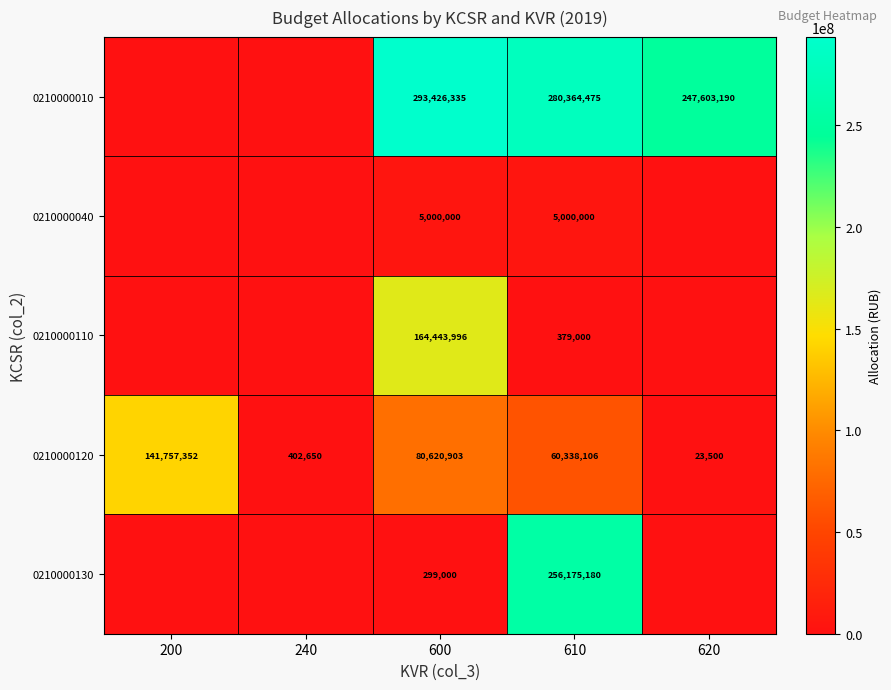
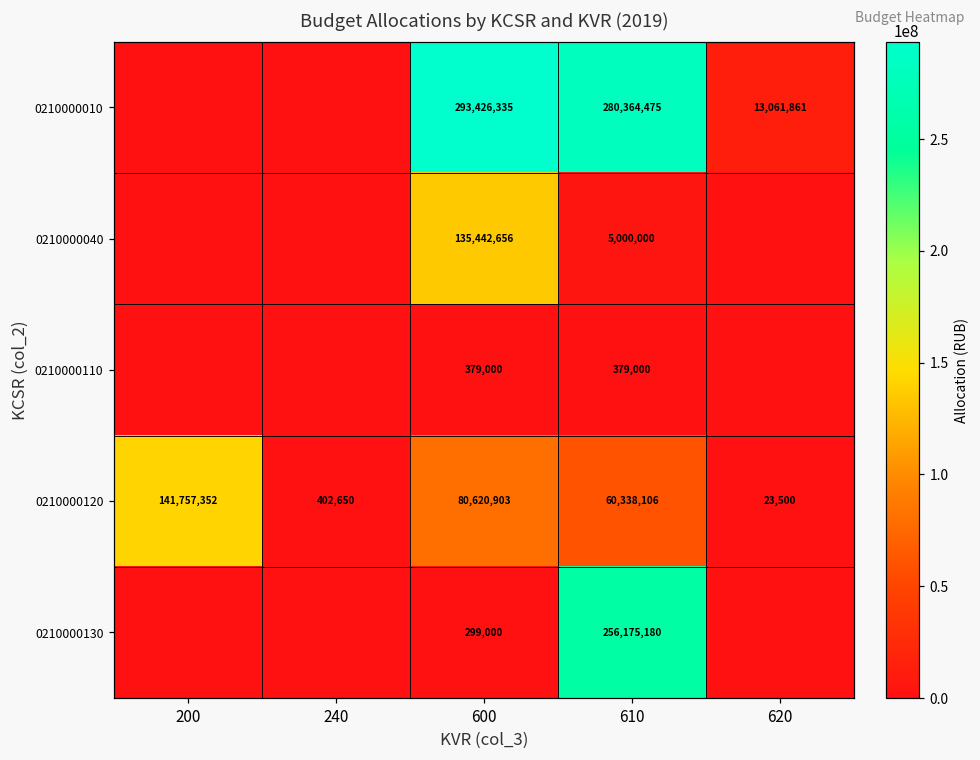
0210000010, 620: 247,603,190 -> 13,061,861
0210000040, 600: 5,000,000 -> 135,442,656
0210000110, 600: 164,443,996 -> 379,000
